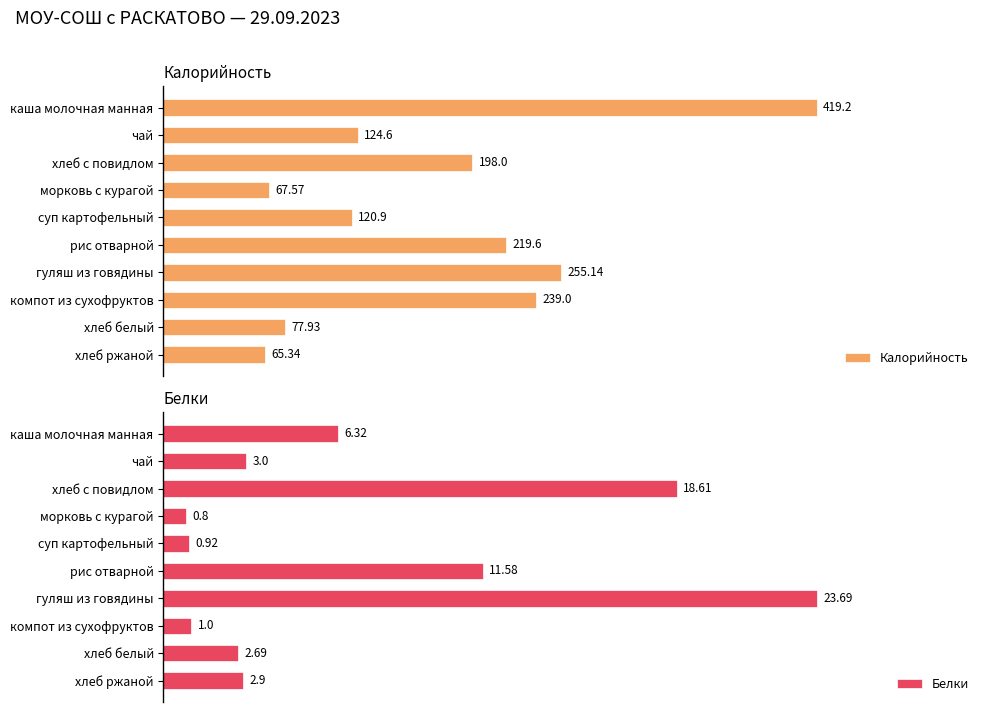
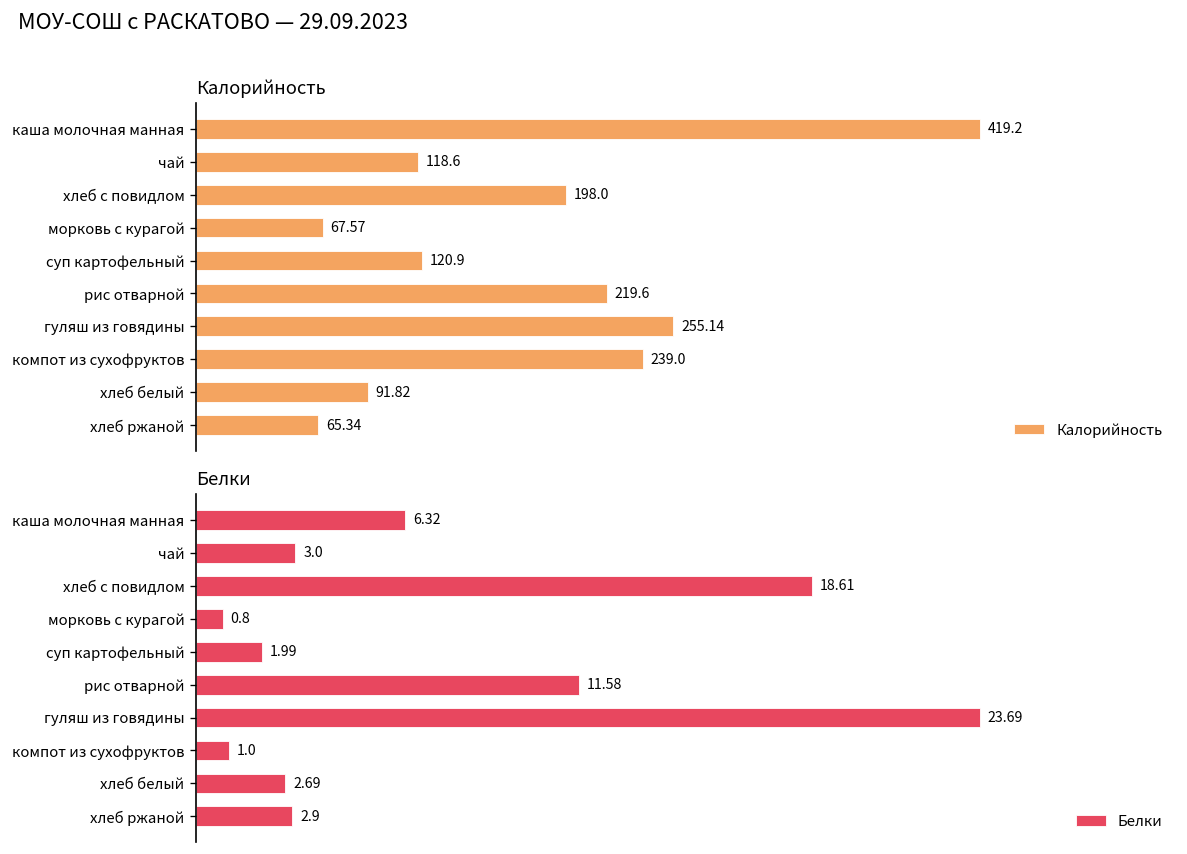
Калорийность, чай: 124.6 -> 118.6
Калорийность, хлеб белый: 77.93 -> 91.82
Белки, суп картофельный: 0.92 -> 1.99
